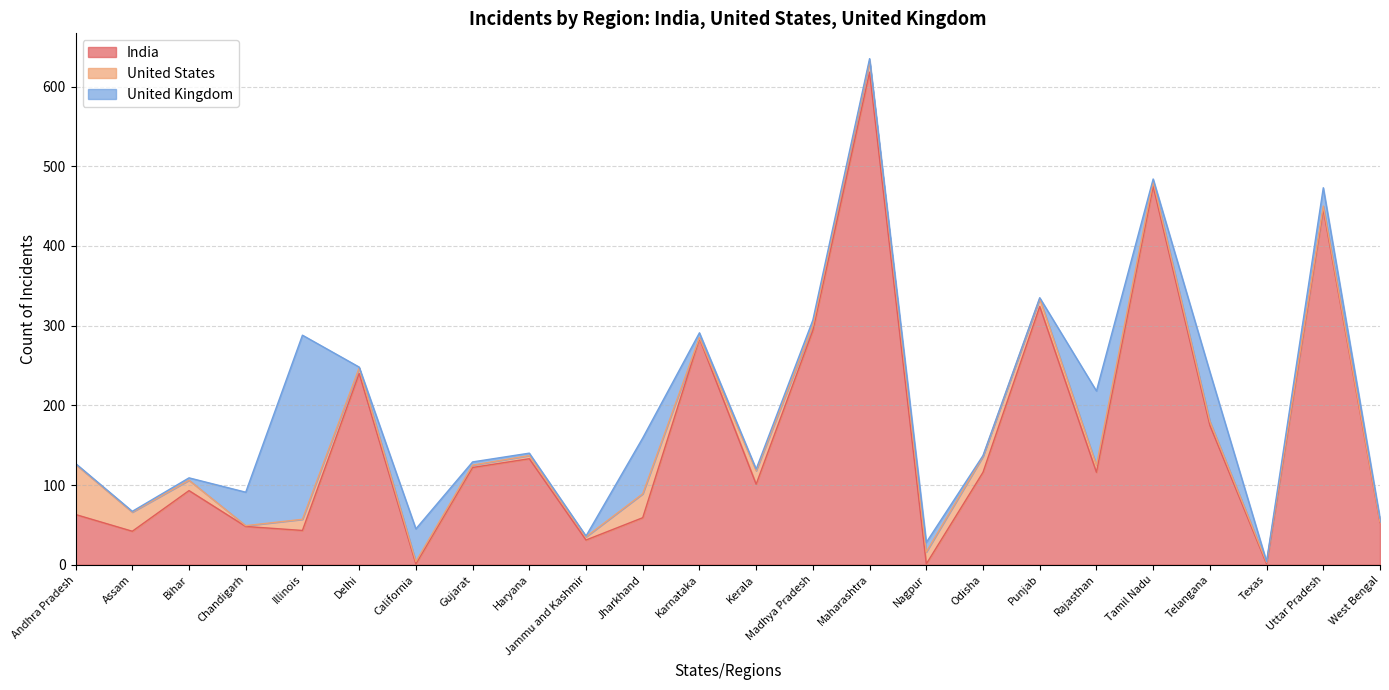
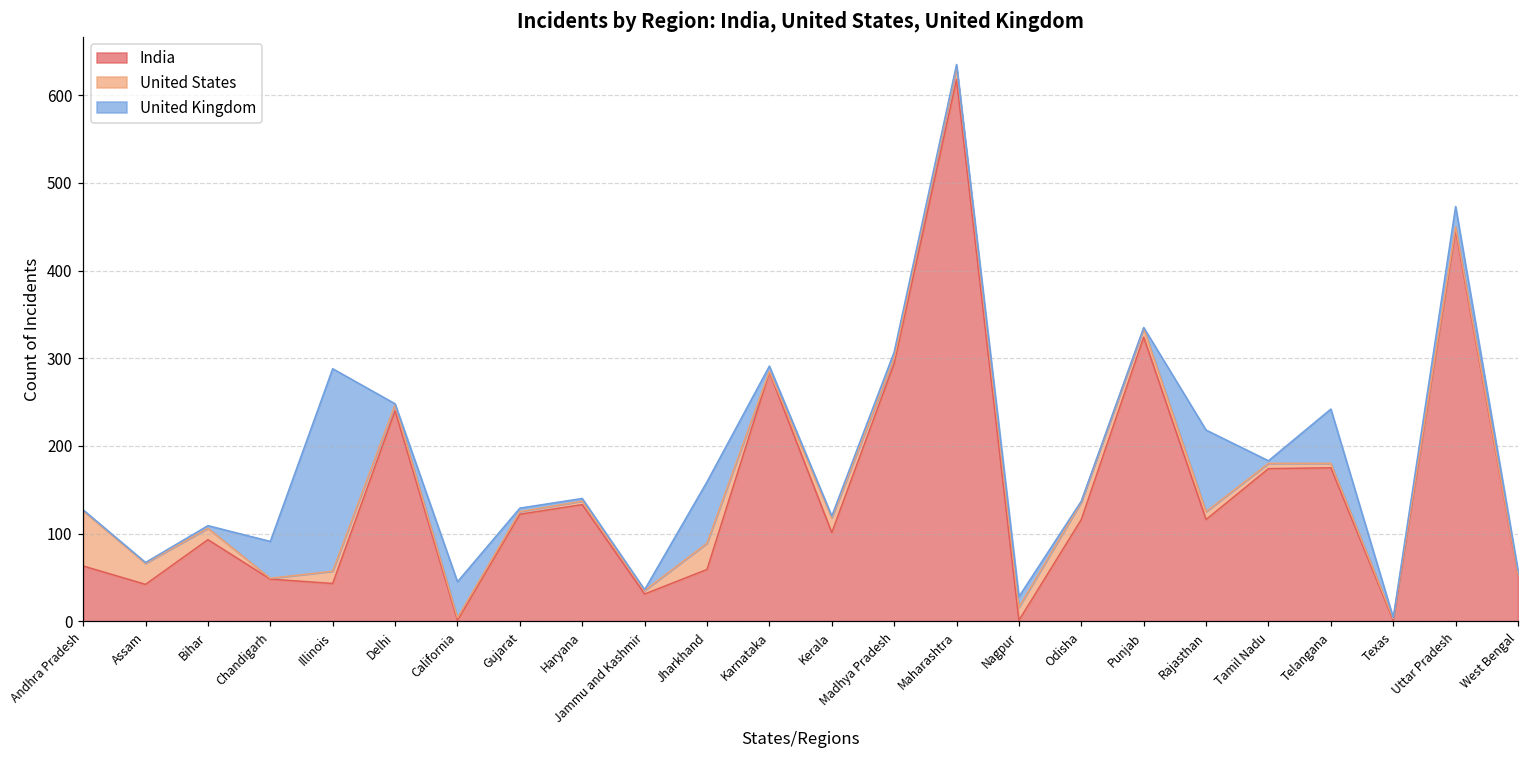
India, Tamil Nadu: 480 -> 170
